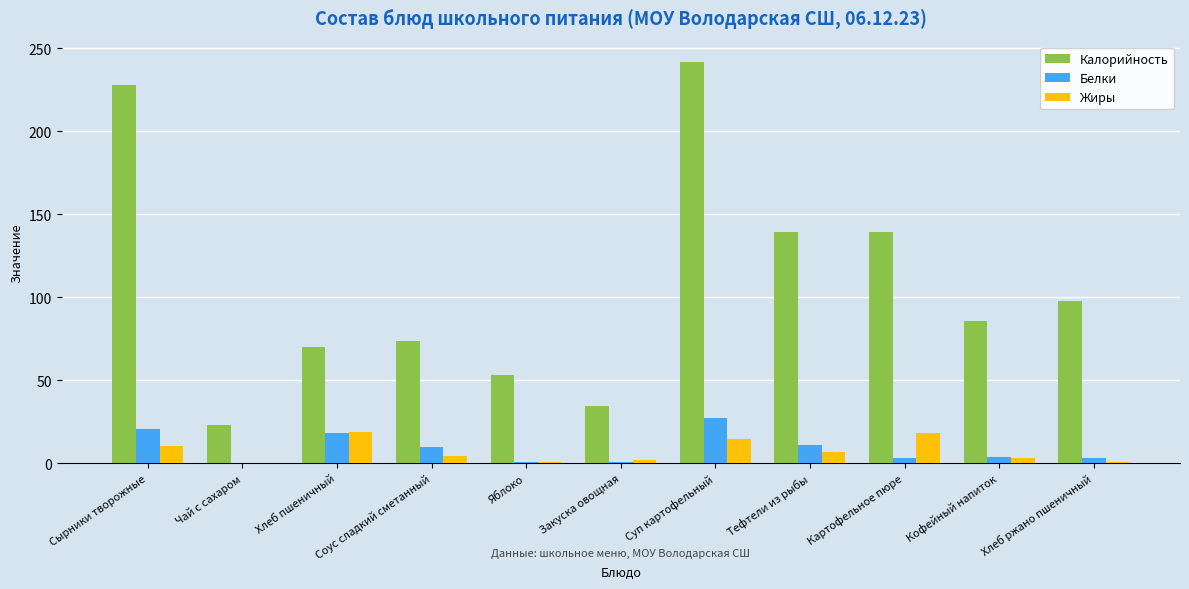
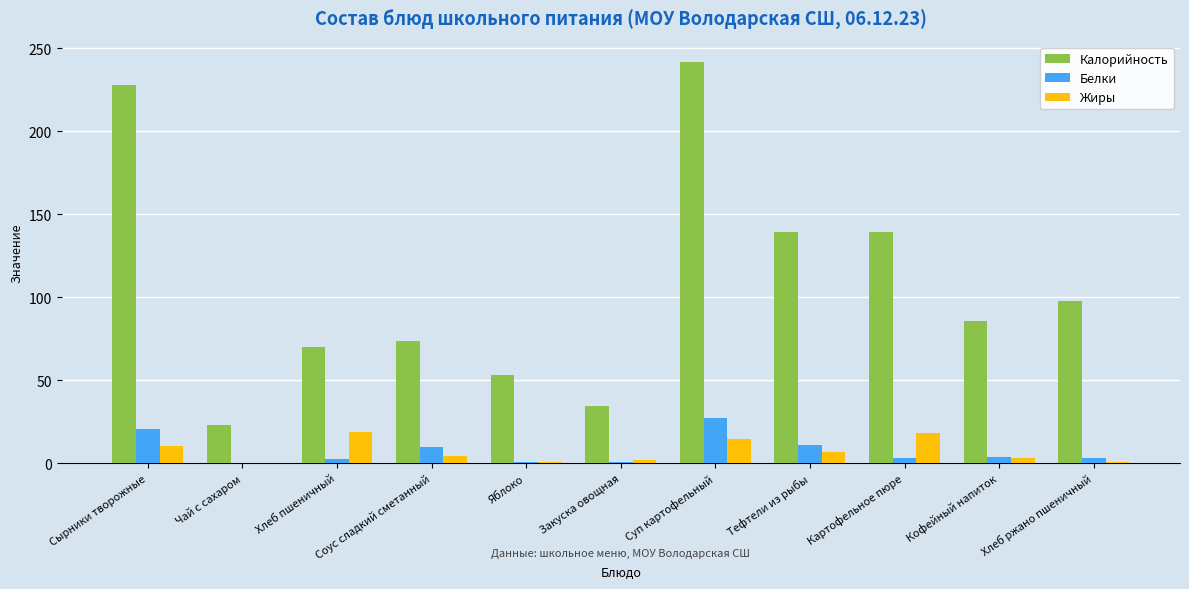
Белки, Хлеб пшеничный: 19 -> 2
